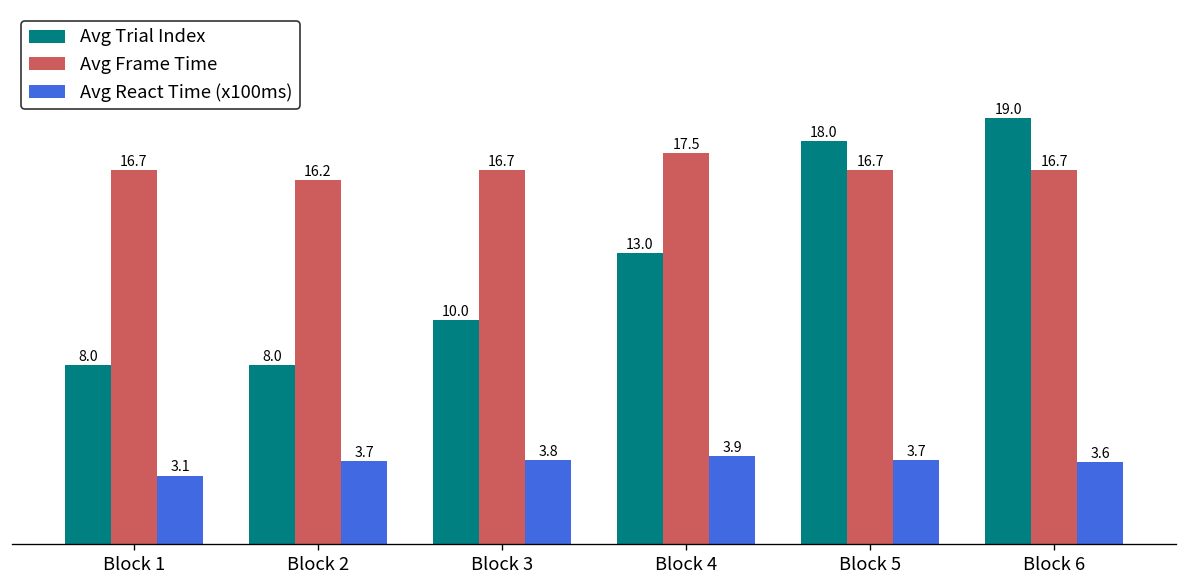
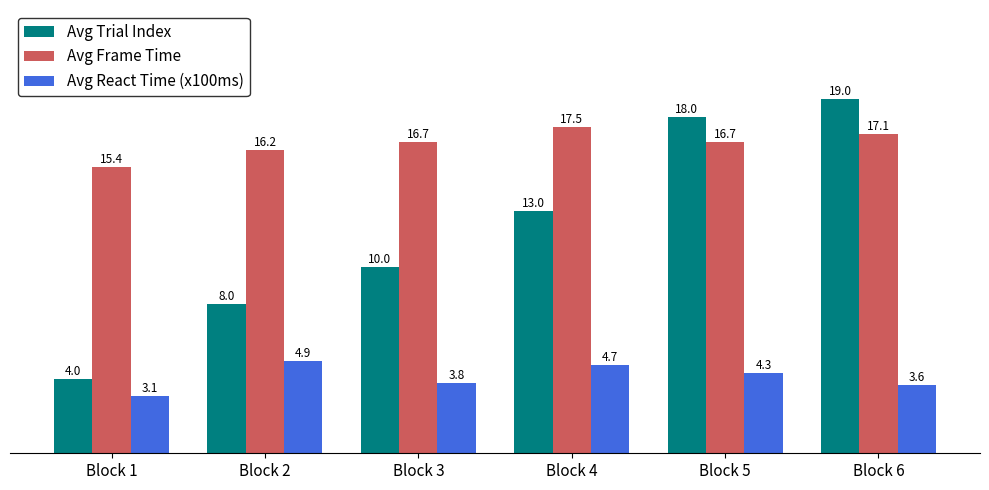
Avg Trial Index, Block 1: 8.0 -> 4.0
Avg Frame Time, Block 1: 16.7 -> 15.4
Avg React Time (x100ms), Block 2: 3.7 -> 4.9
Avg React Time (x100ms), Block 4: 3.9 -> 4.7
Avg React Time (x100ms), Block 5: 3.7 -> 4.3
Avg Frame Time, Block 6: 16.7 -> 17.1
